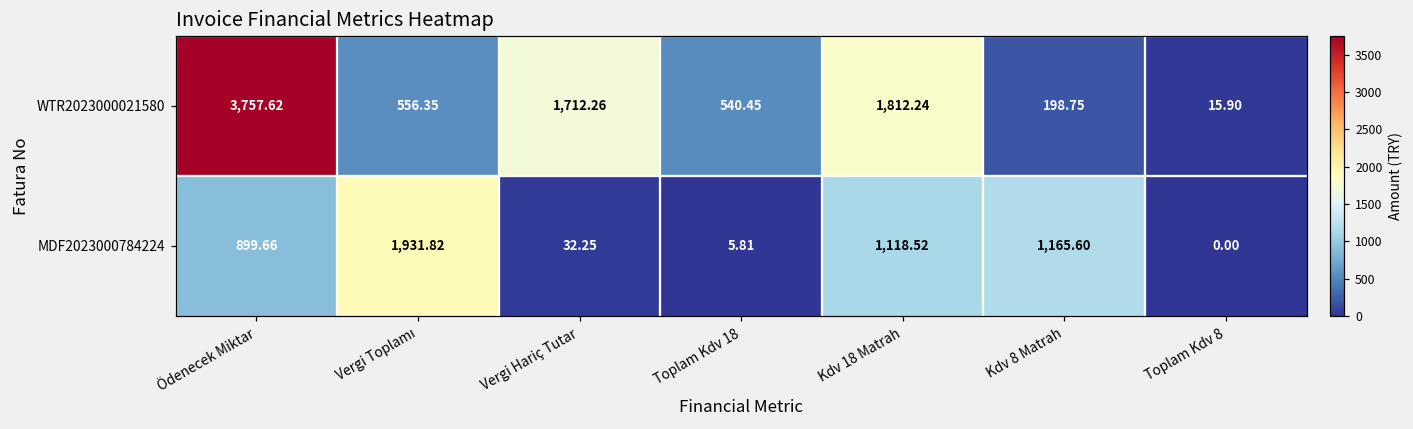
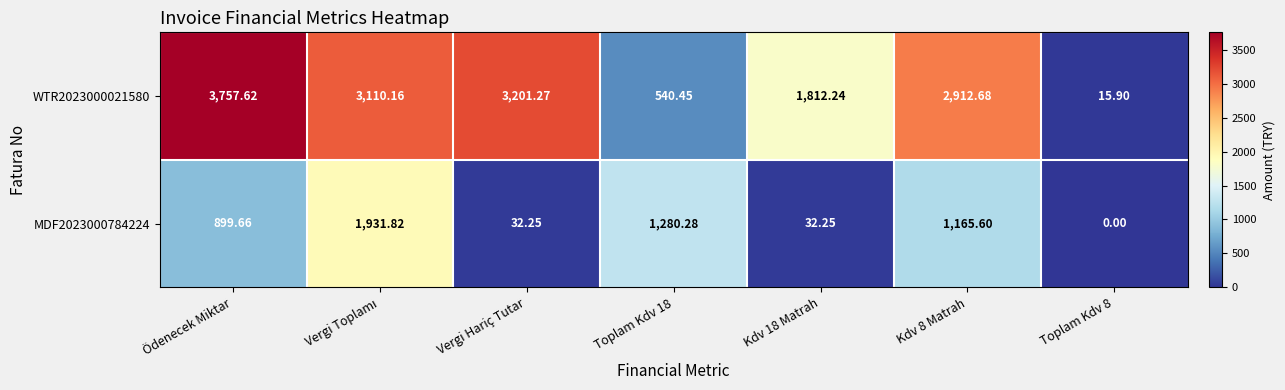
WTR2023000021580, Vergi Toplamı: 556.35 -> 3,110.16
WTR2023000021580, Vergi Hariç Tutar: 1,712.26 -> 3,201.27
WTR2023000021580, Kdv 8 Matrah: 198.75 -> 2,912.68
MDF2023000784224, Toplam Kdv 18: 5.81 -> 1,280.28
MDF2023000784224, Kdv 18 Matrah: 1,118.52 -> 32.25
